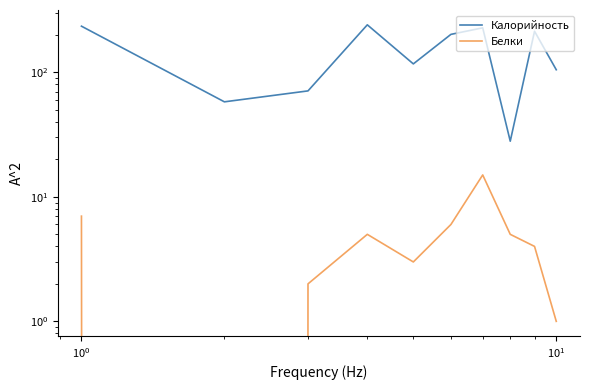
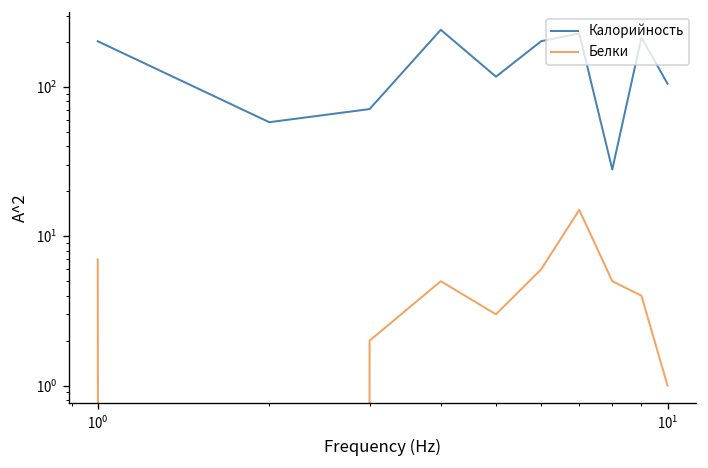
Калорийность, 10^0: 240 -> 200
